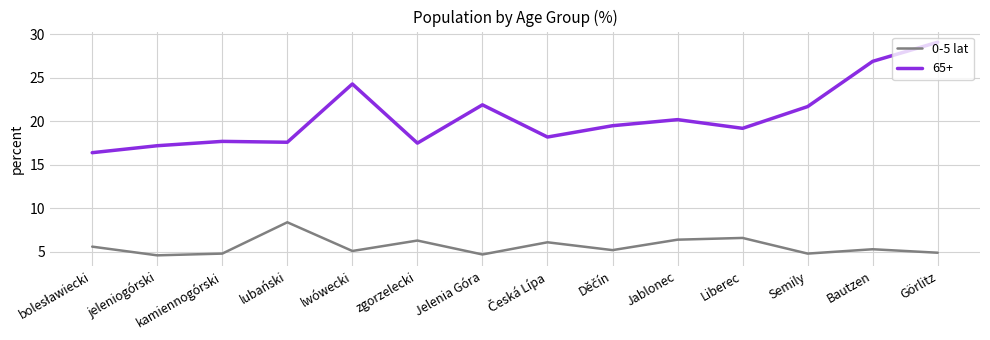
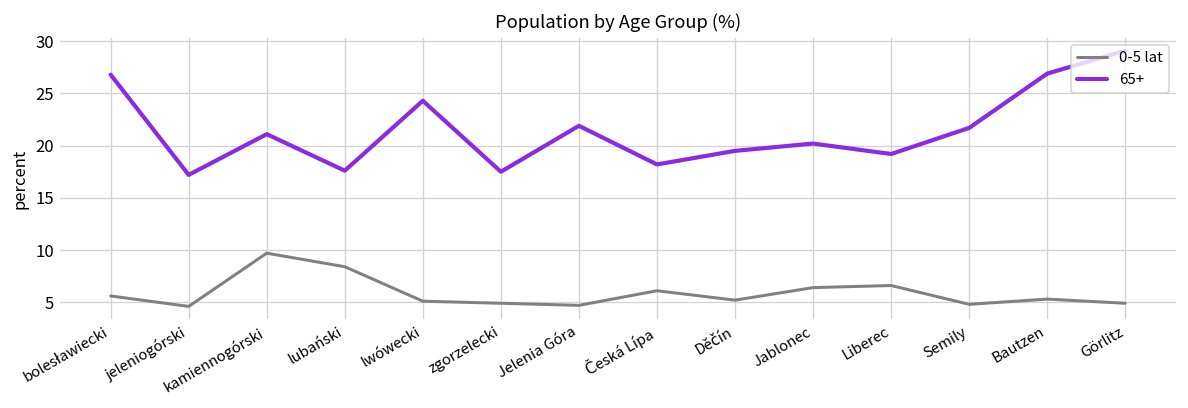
65+, bolesławiecki: 16 -> 27
0-5 lat, kamiennogórski: 5 -> 10
65+, kamiennogórski: 18 -> 21
0-5 lat, zgorzelecki: 6 -> 5
